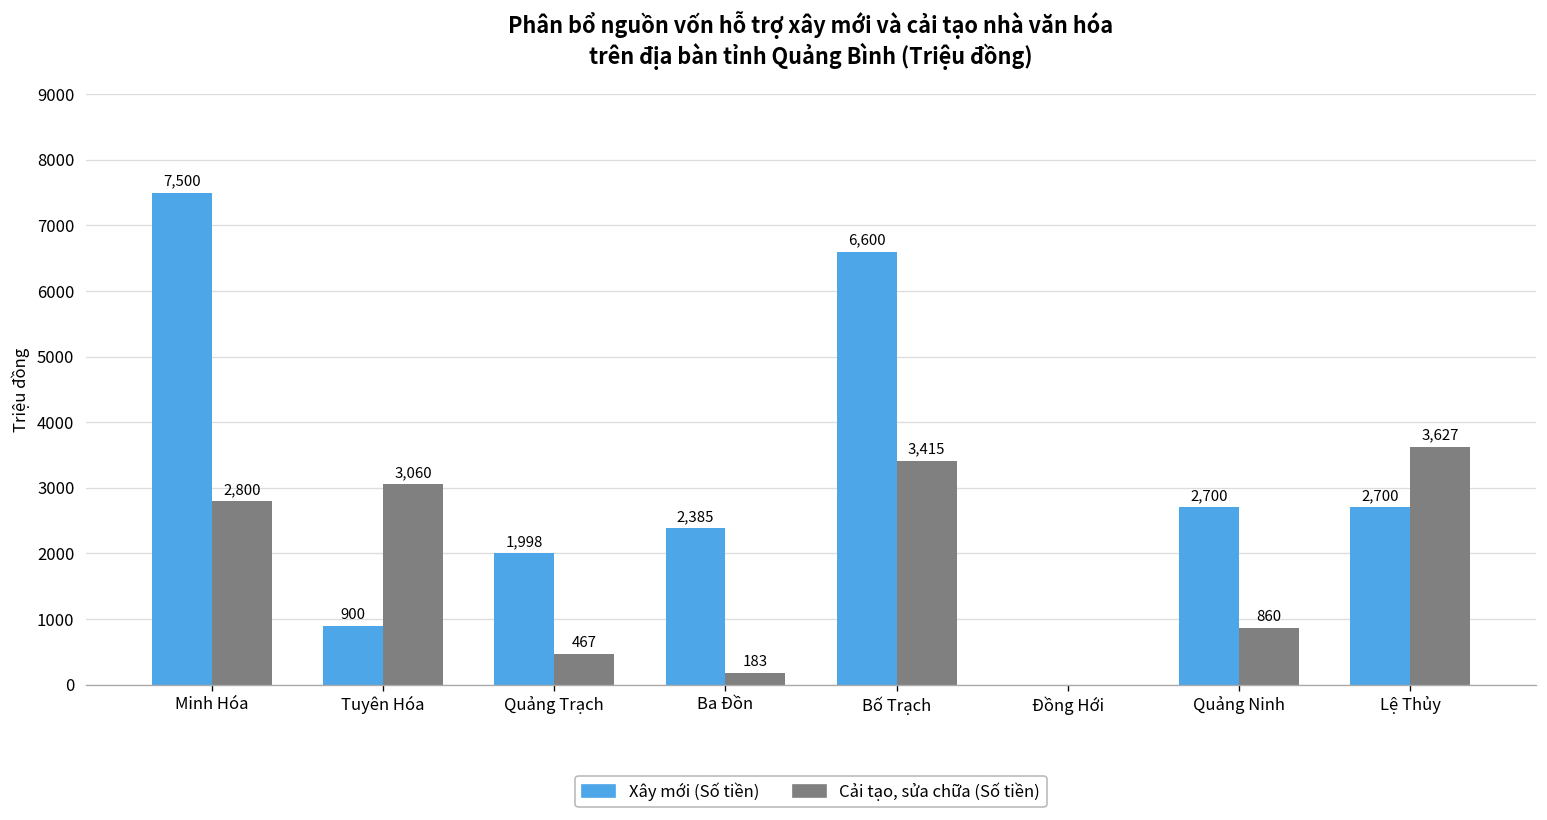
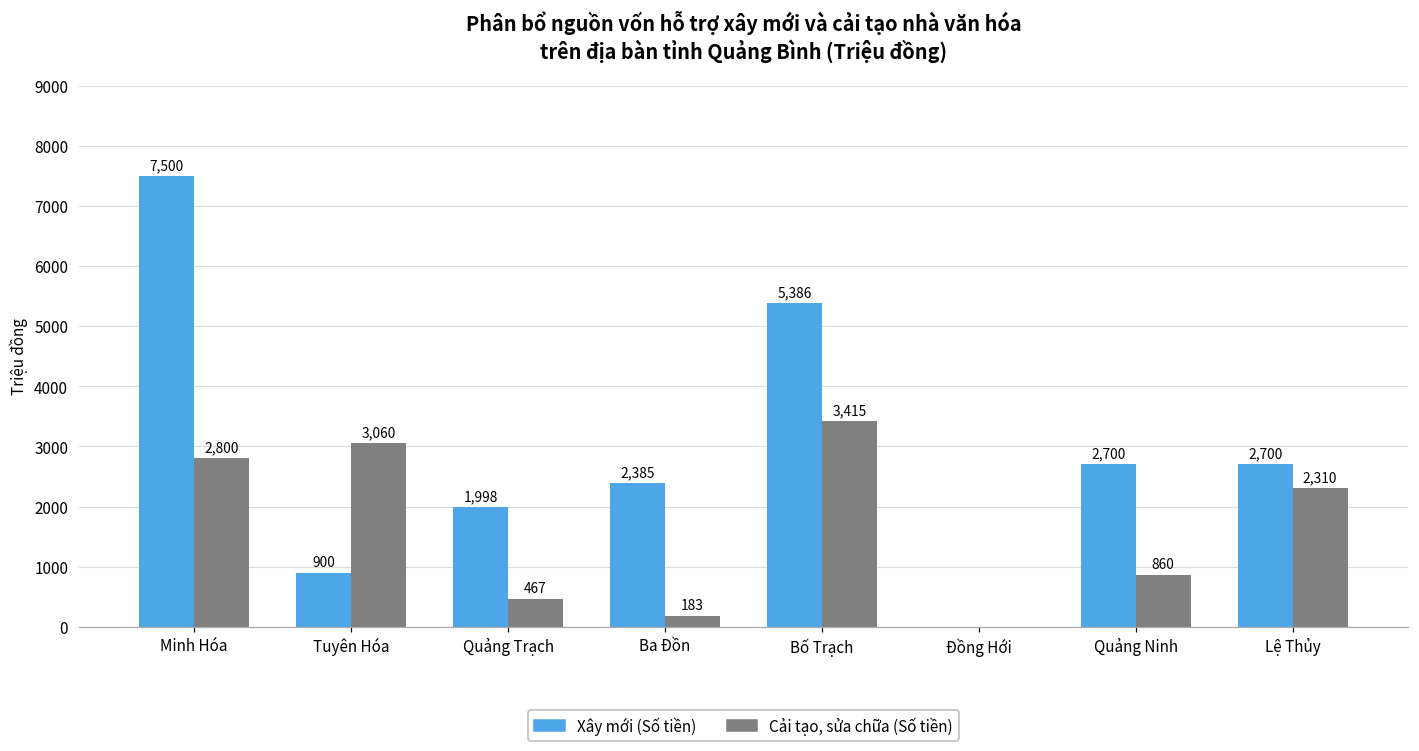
Xây mới (Số tiền), Bố Trạch: 6,600 -> 5,386
Cải tạo, sửa chữa (Số tiền), Lệ Thủy: 3,627 -> 2,310
